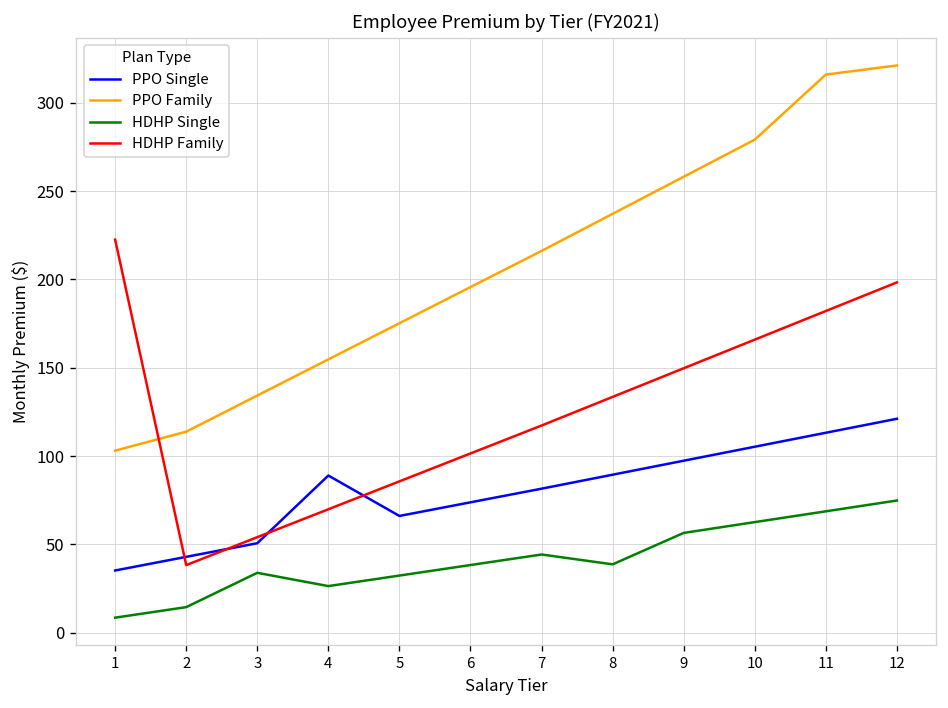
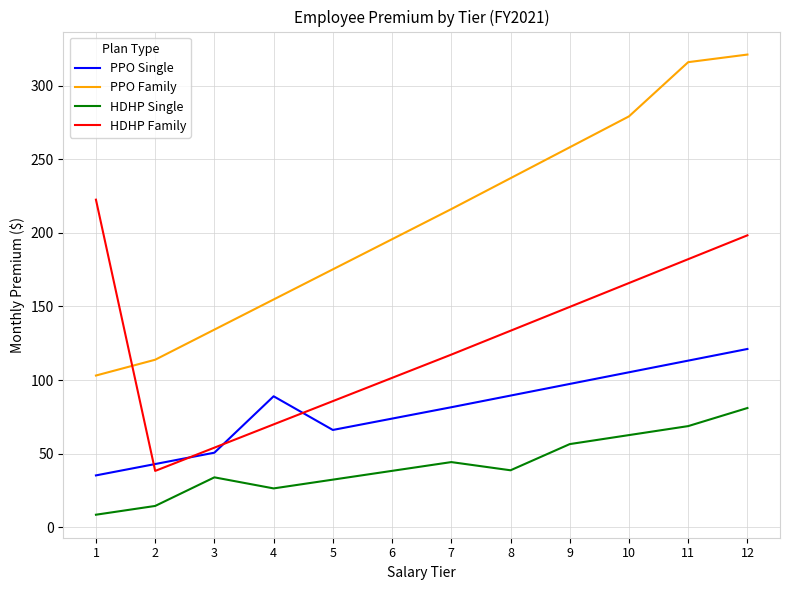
HDHP Single, 12: 75 -> 81
